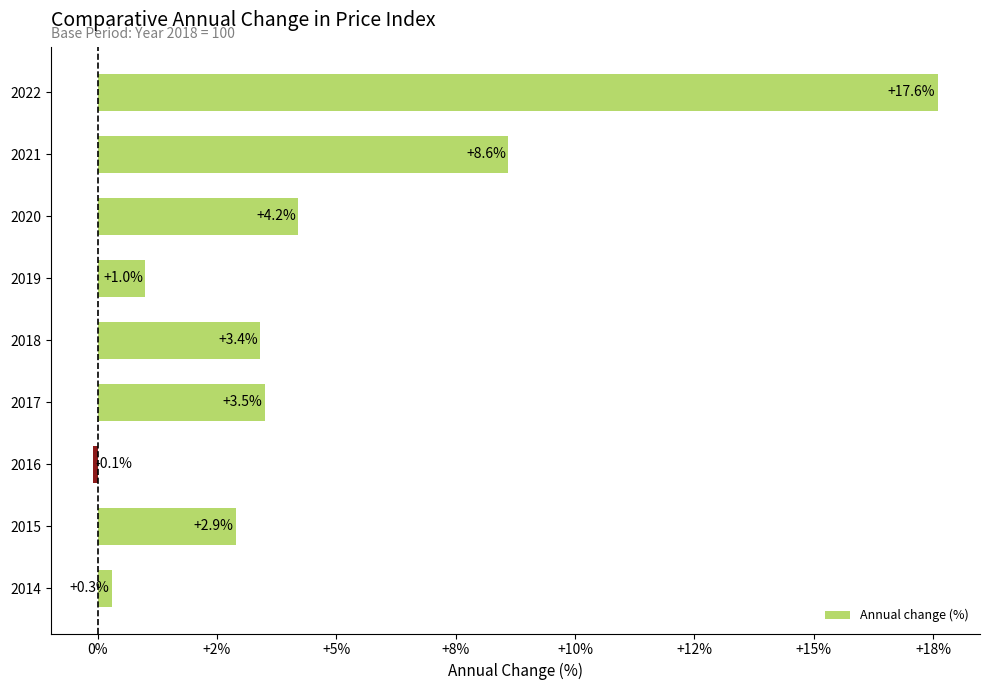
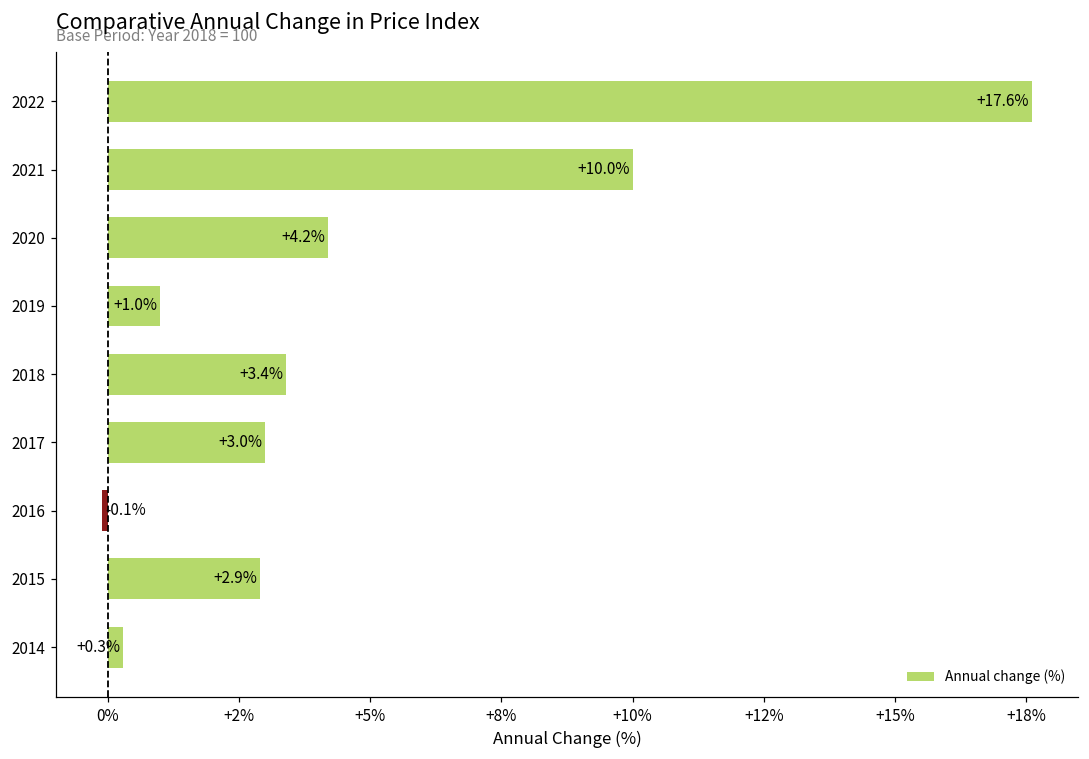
2021: +8.6% -> +10.0%
2017: +3.5% -> +3.0%
